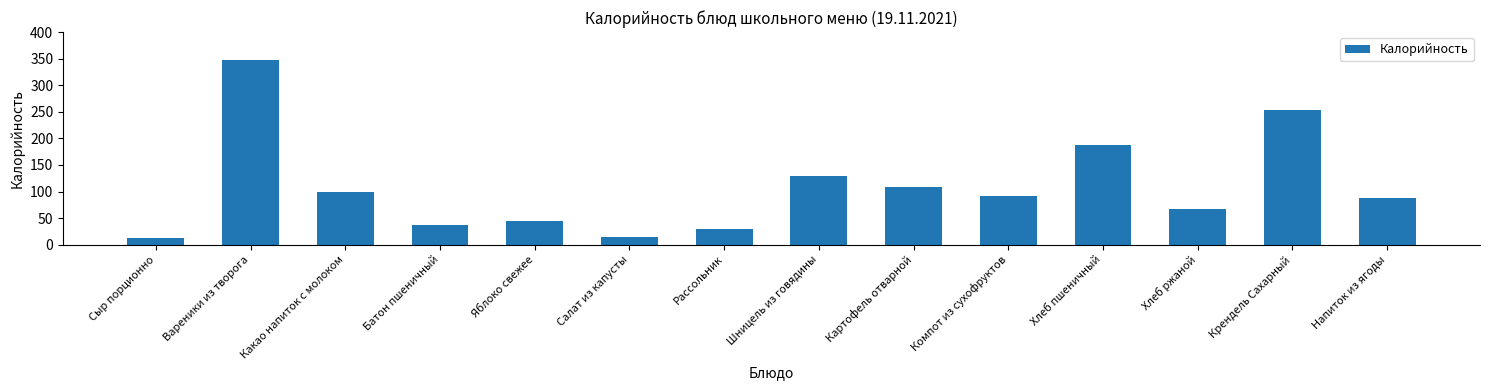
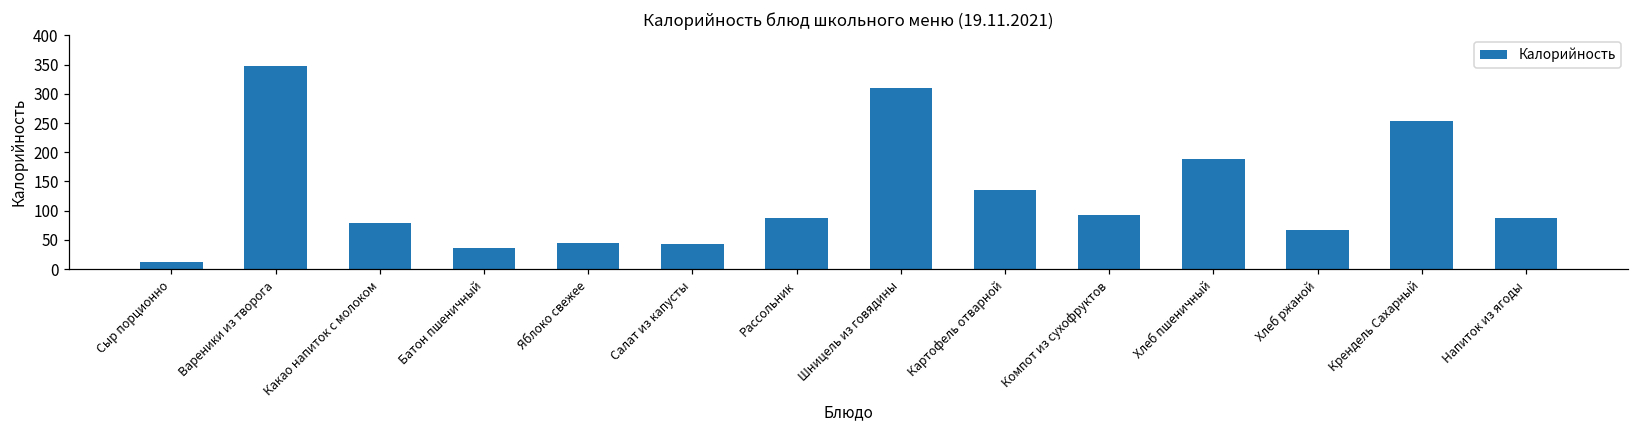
Какао напиток с молоком: 100 -> 80
Салат из капусты: 10 -> 40
Рассольник: 30 -> 90
Шницель из говядины: 130 -> 310
Картофель отварной: 110 -> 140
